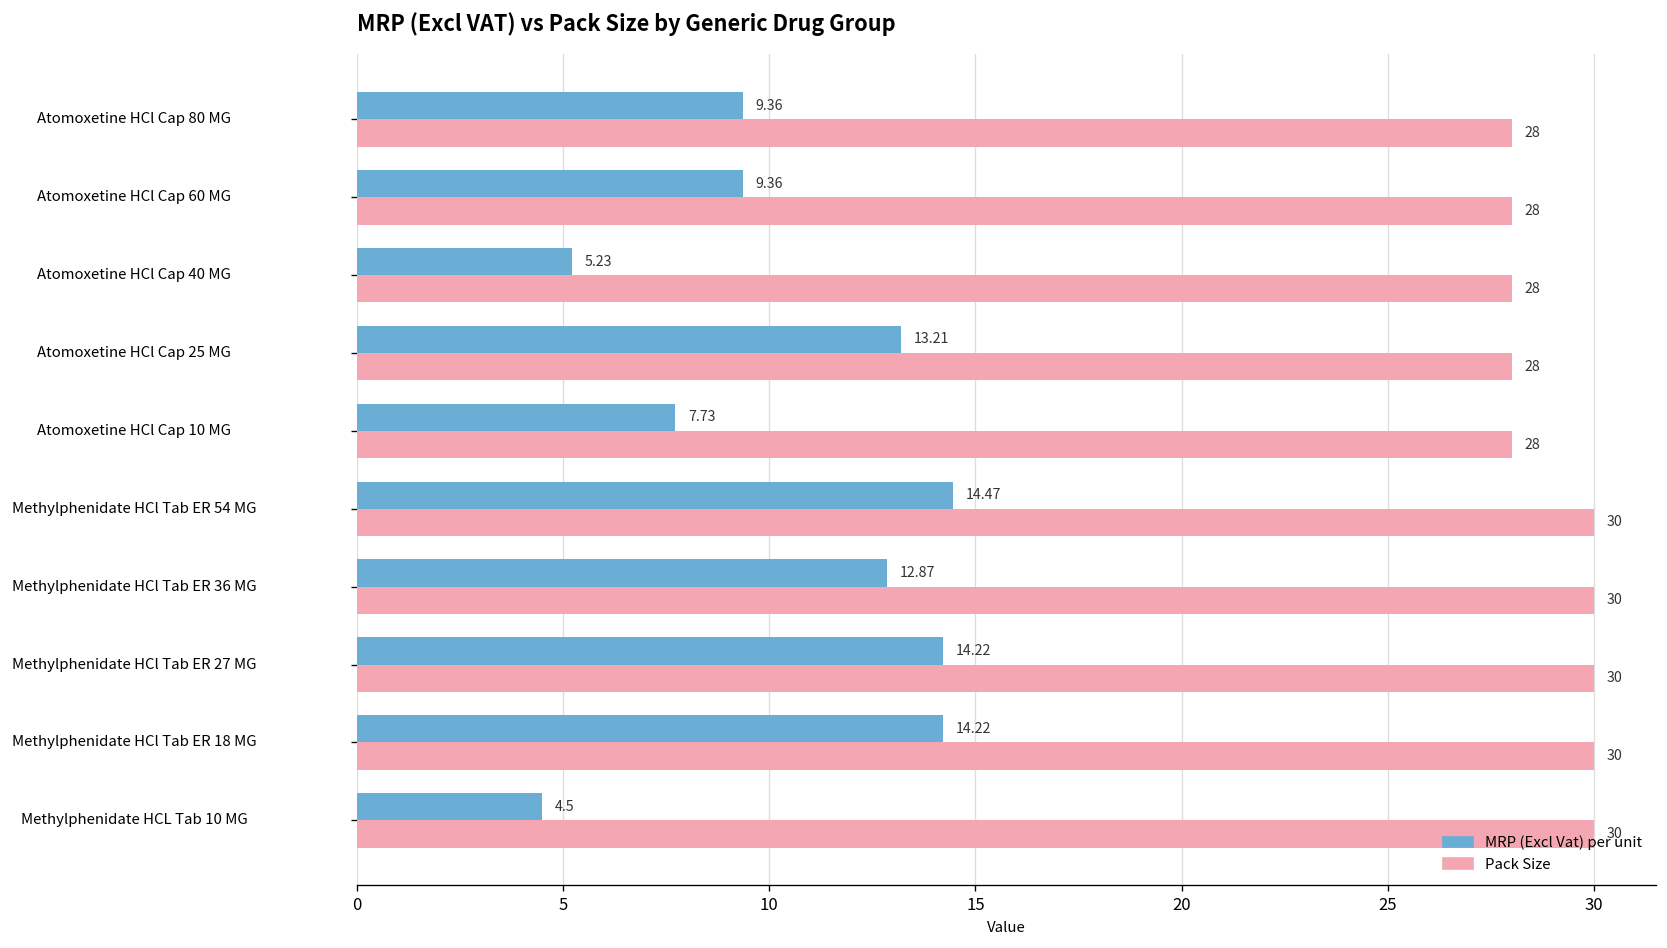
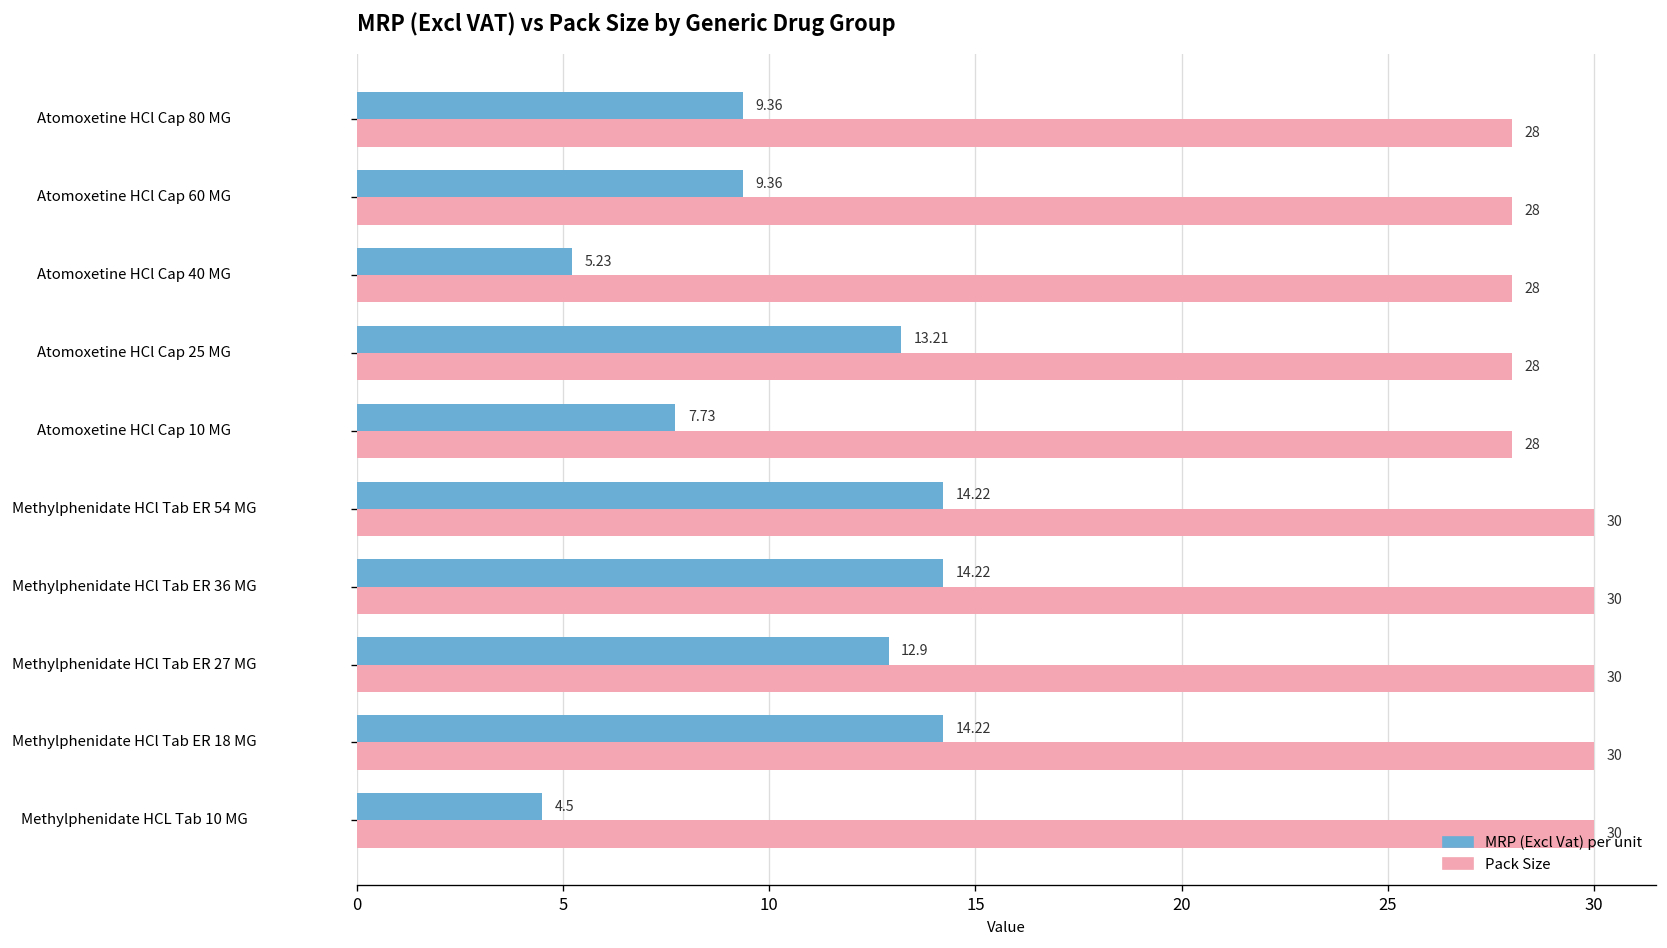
MRP (Excl Vat) per unit, Methylphenidate HCl Tab ER 54 MG: 14.47 -> 14.22
MRP (Excl Vat) per unit, Methylphenidate HCl Tab ER 36 MG: 12.87 -> 14.22
MRP (Excl Vat) per unit, Methylphenidate HCl Tab ER 27 MG: 14.22 -> 12.9
